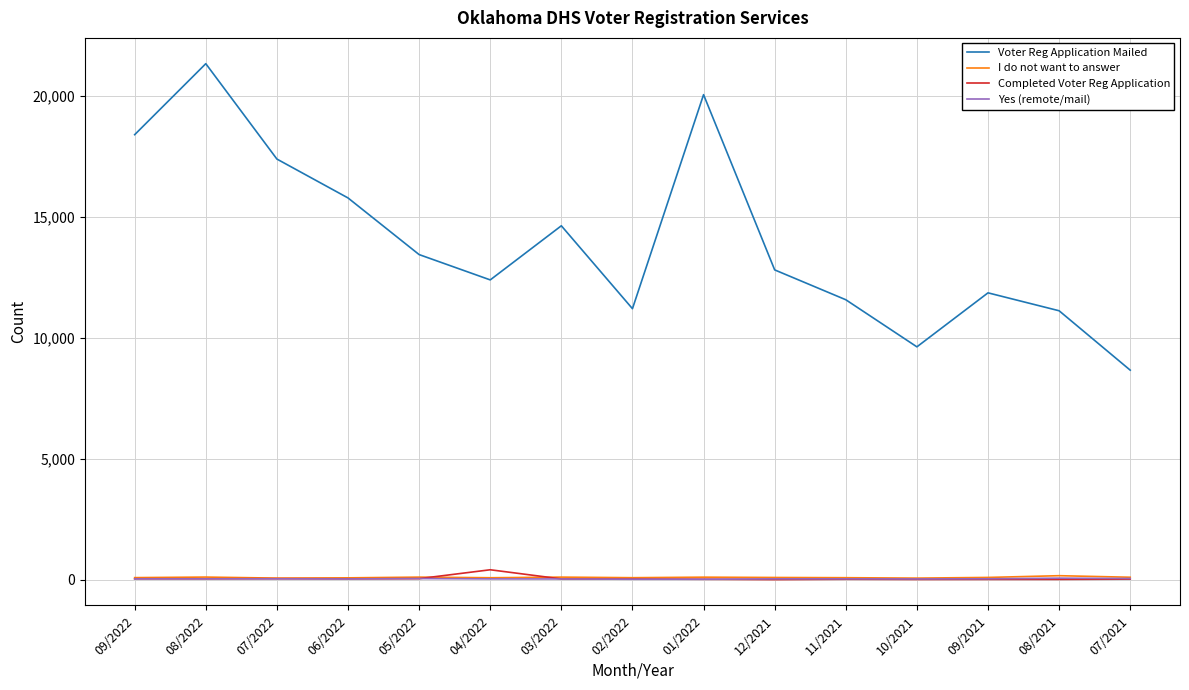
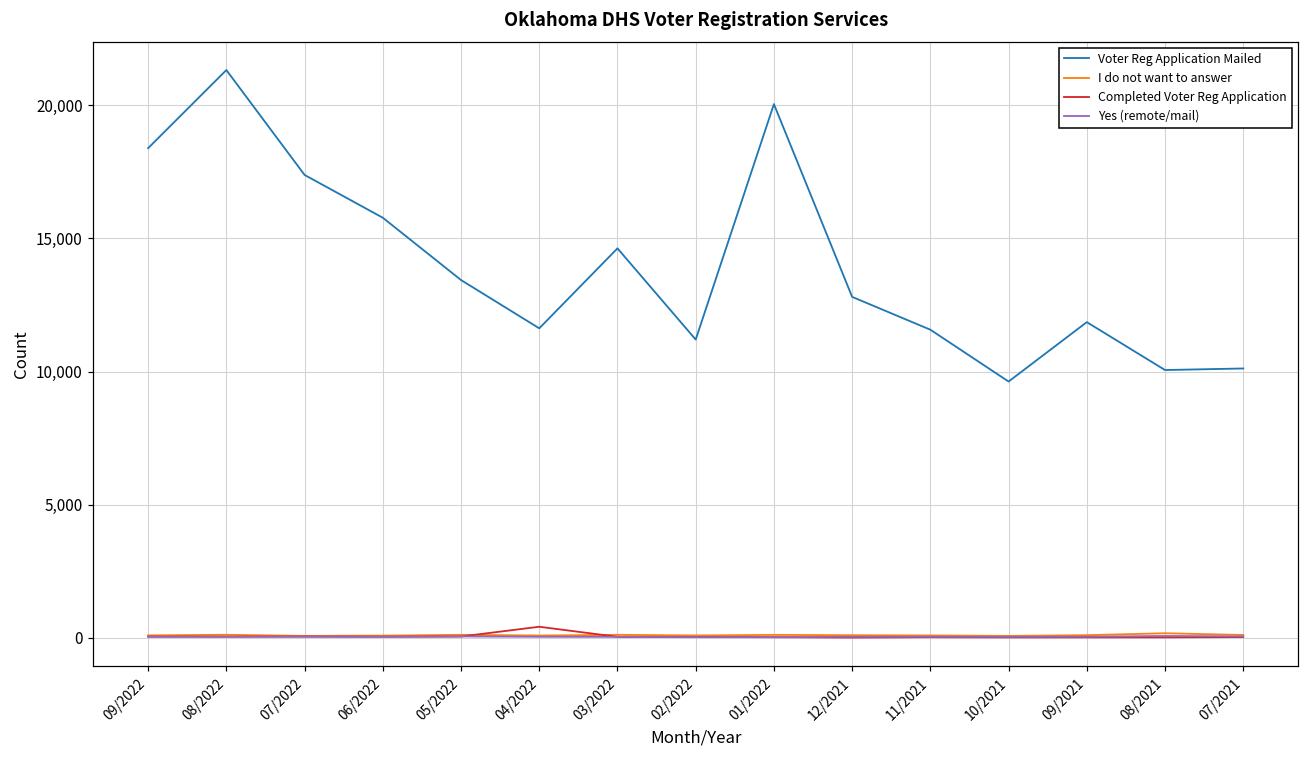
Voter Reg Application Mailed, 04/2022: 12,400 -> 11,600
Voter Reg Application Mailed, 08/2021: 11,100 -> 10,100
Voter Reg Application Mailed, 07/2021: 8,700 -> 10,100
